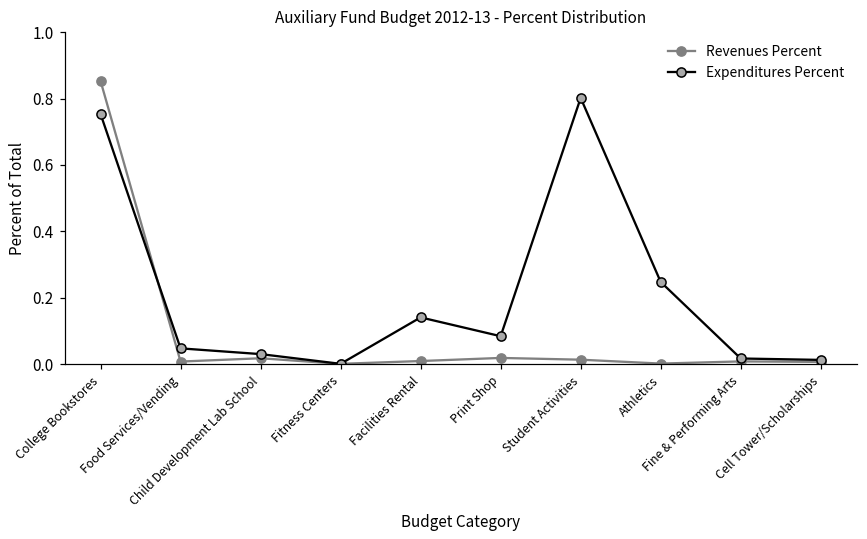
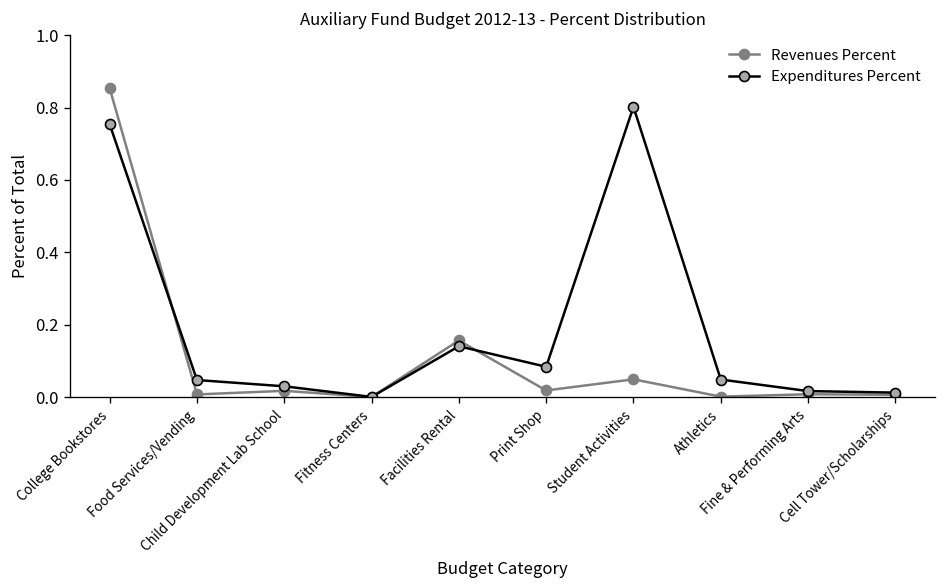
Revenues Percent, Facilities Rental: 0.01 -> 0.16
Revenues Percent, Student Activities: 0.01 -> 0.05
Expenditures Percent, Athletics: 0.25 -> 0.05
